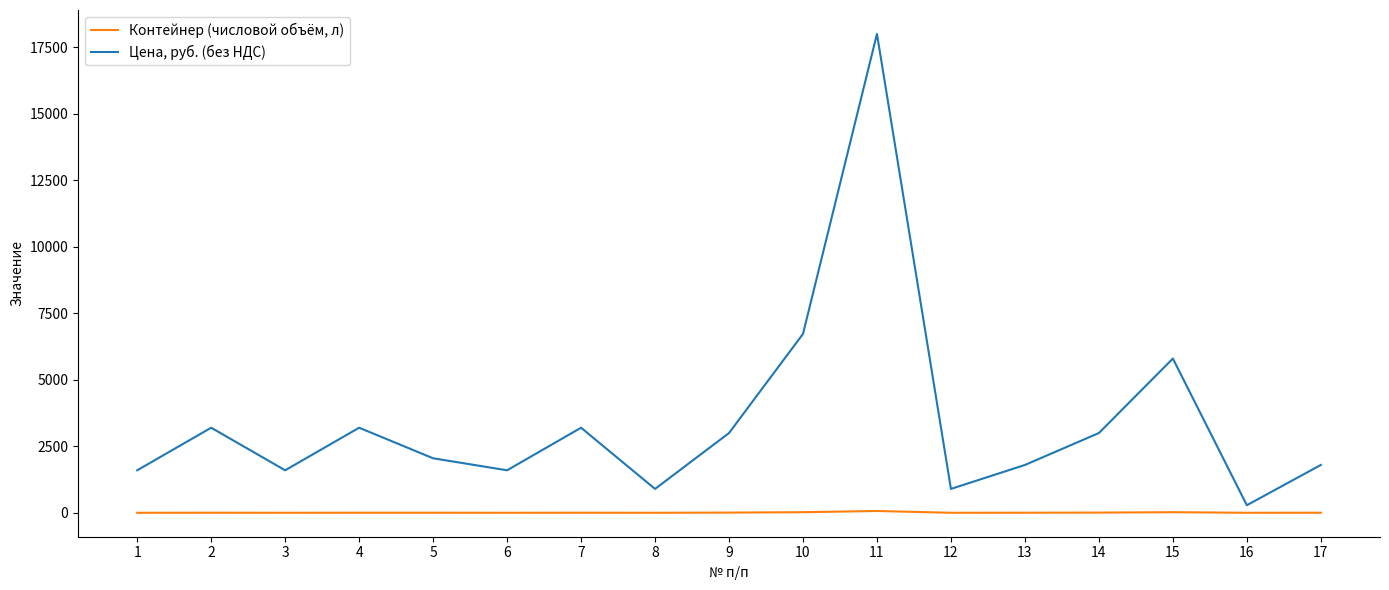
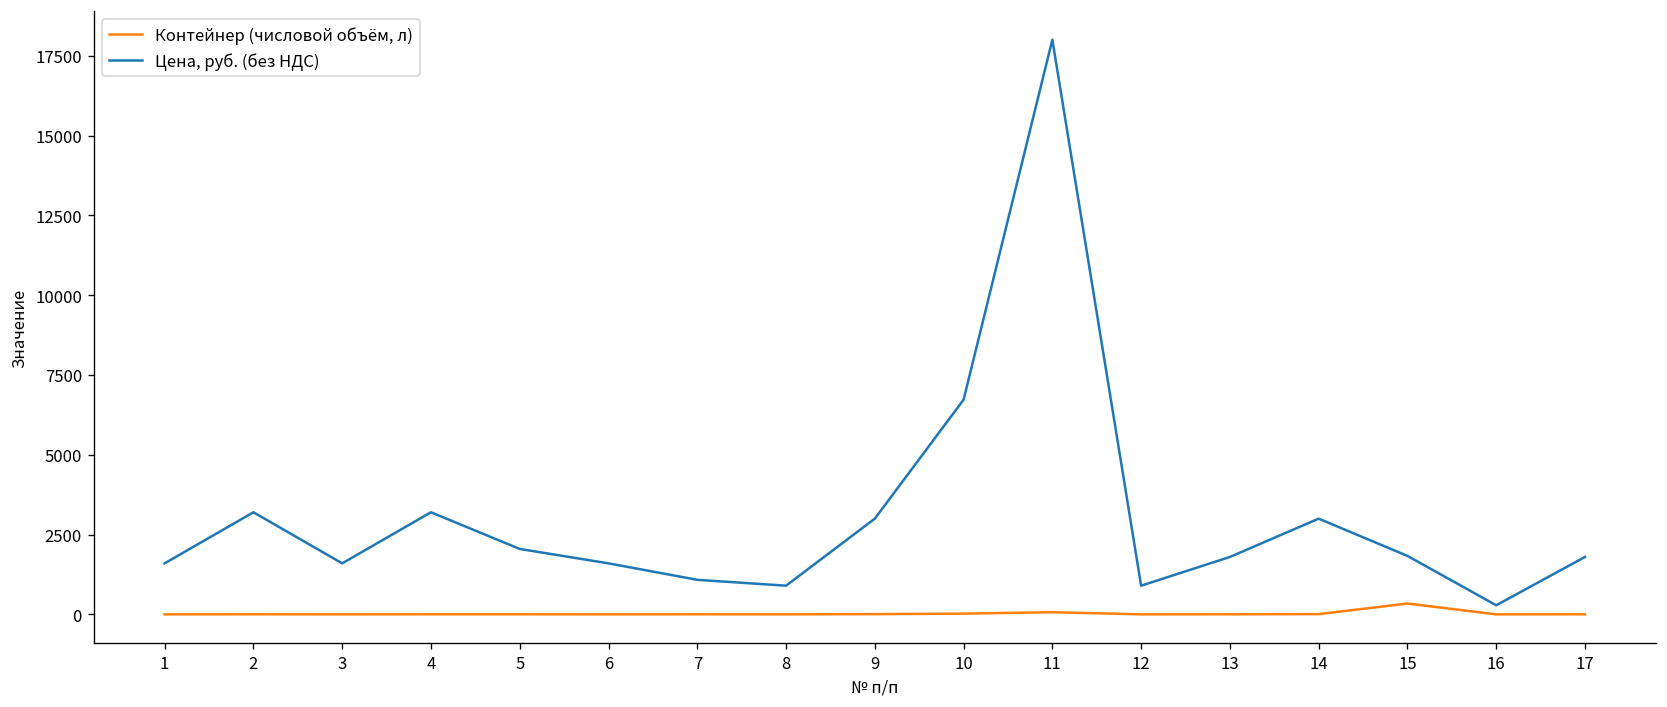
Цена, руб. (без НДС), 7: 3200 -> 1100
Контейнер (числовой объём, л), 15: 0 -> 300
Цена, руб. (без НДС), 15: 5800 -> 1800
